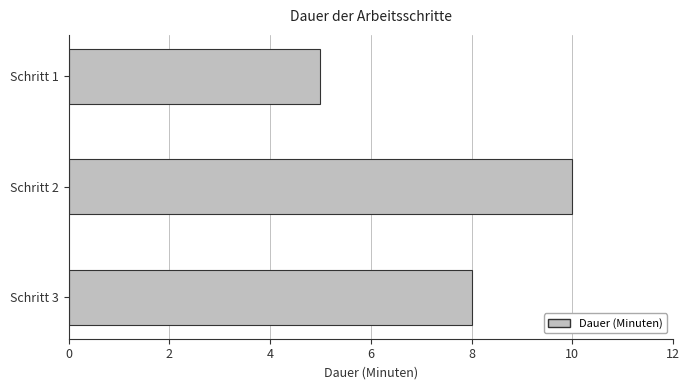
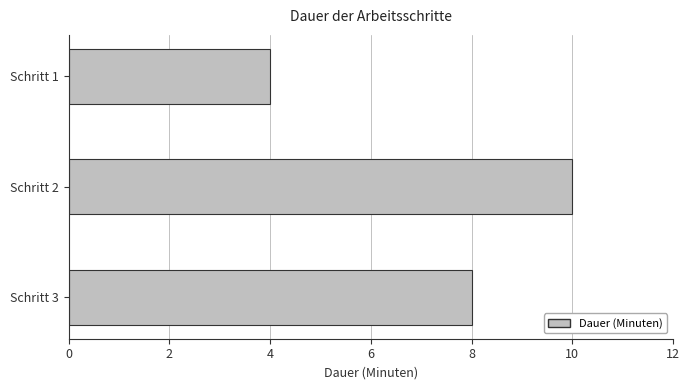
Schritt 1: 5 -> 4
